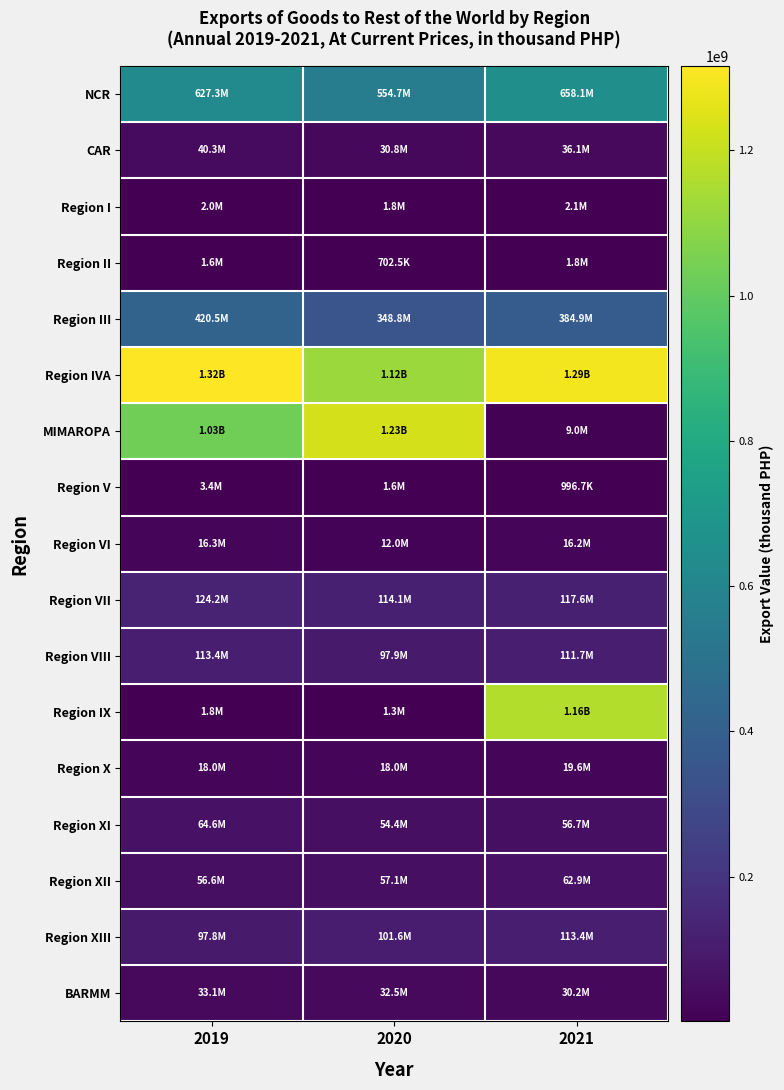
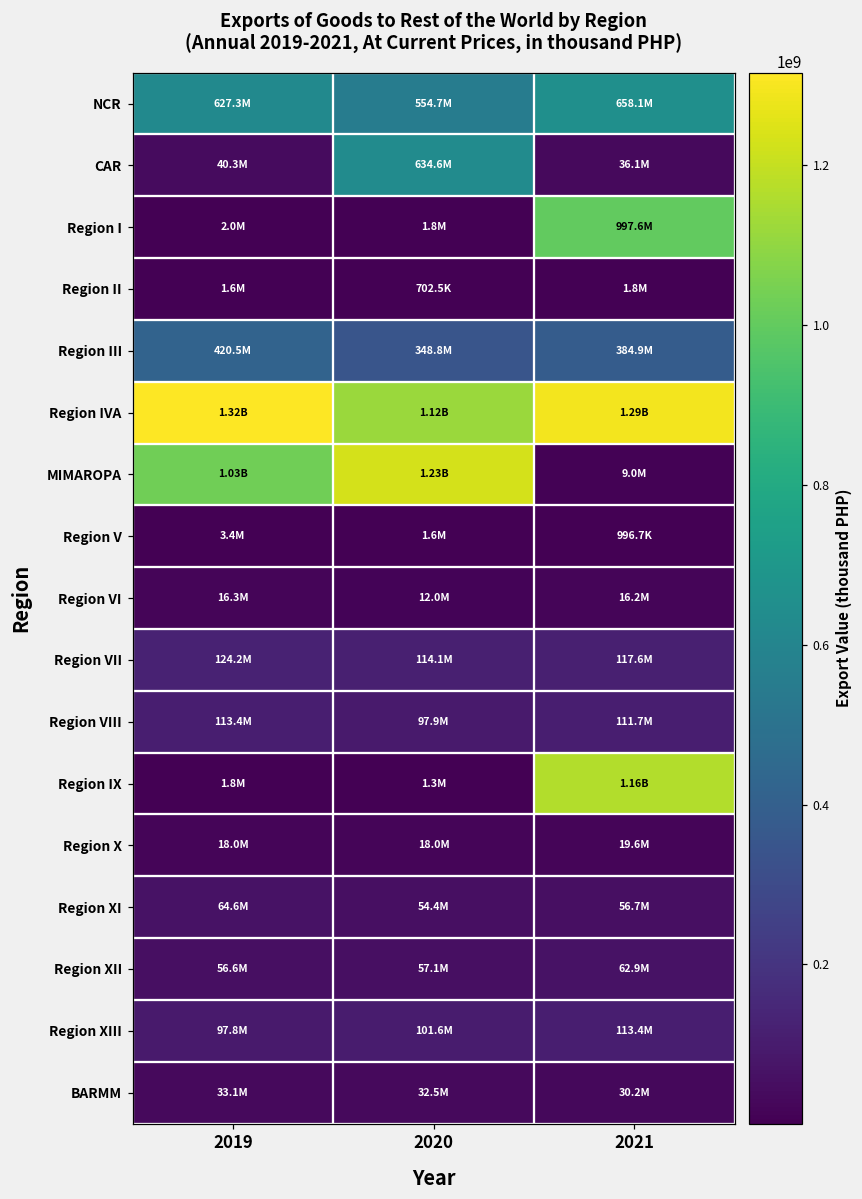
CAR, 2020: 30.8M -> 634.6M
Region I, 2021: 2.1M -> 997.6M
